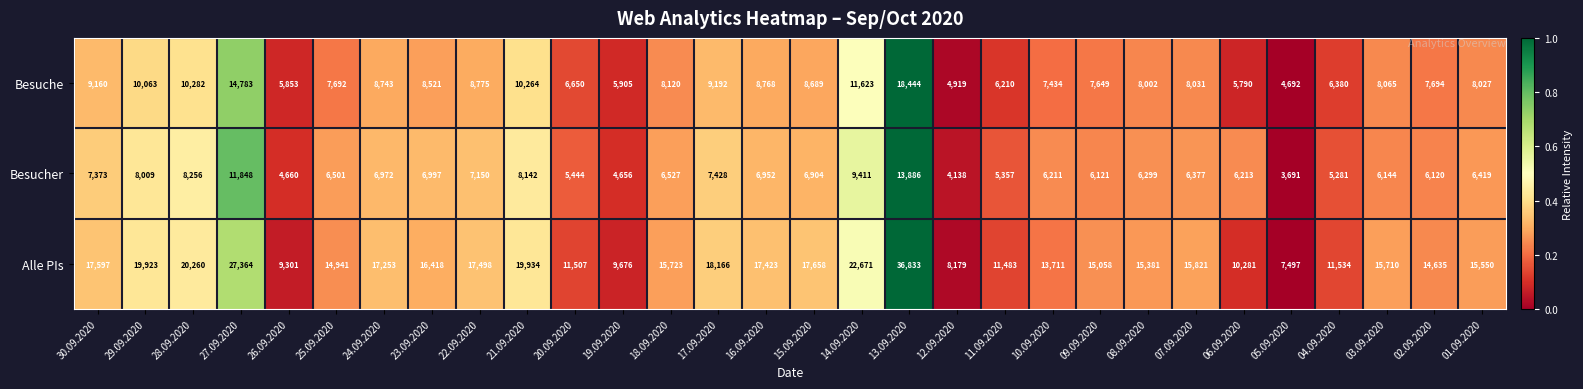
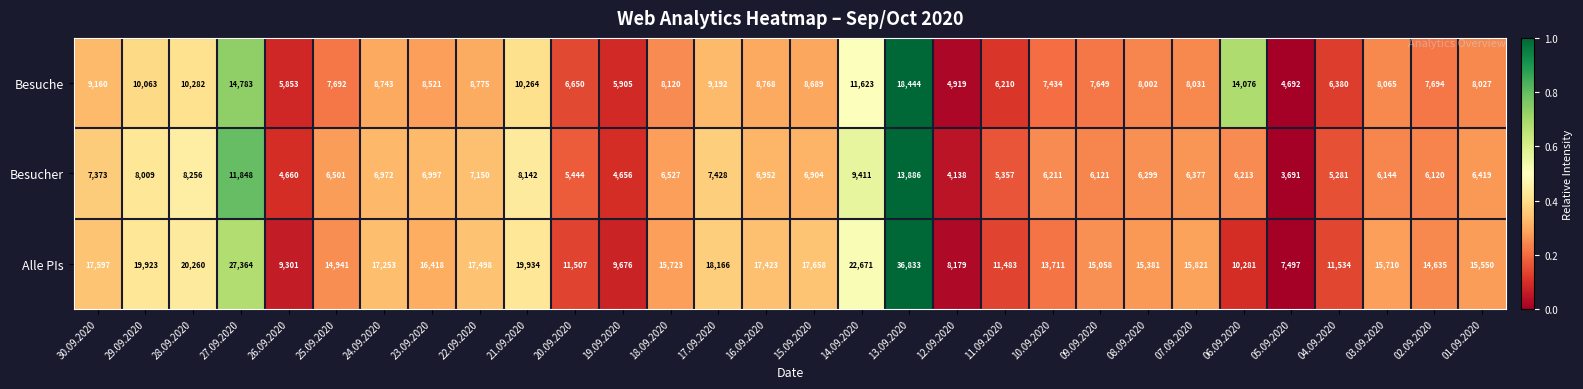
Besuche, 06.09.2020: 5,790 -> 14,076
